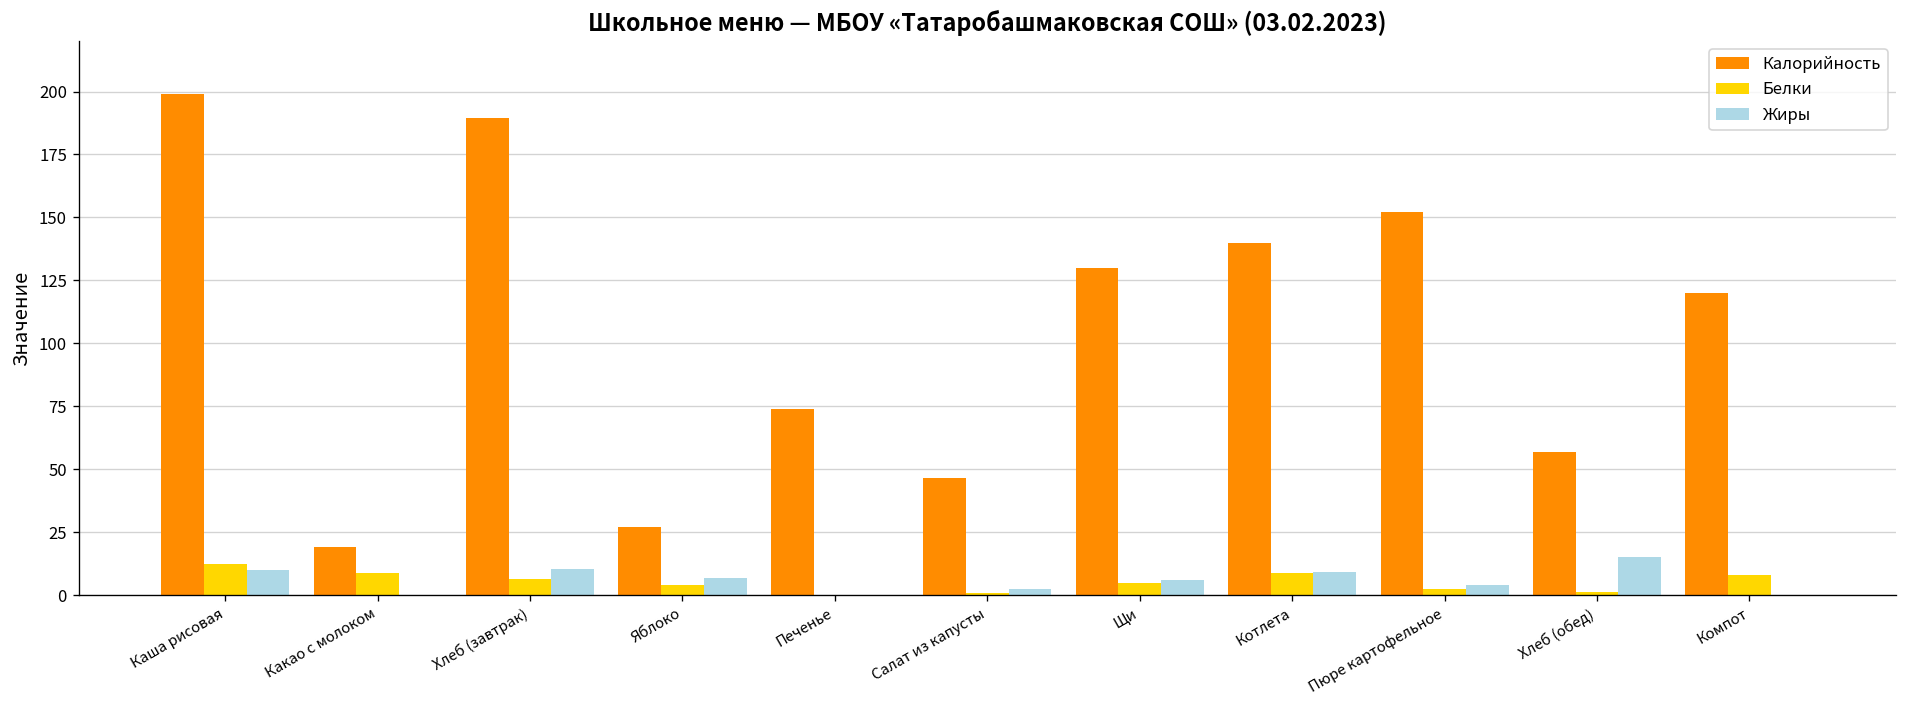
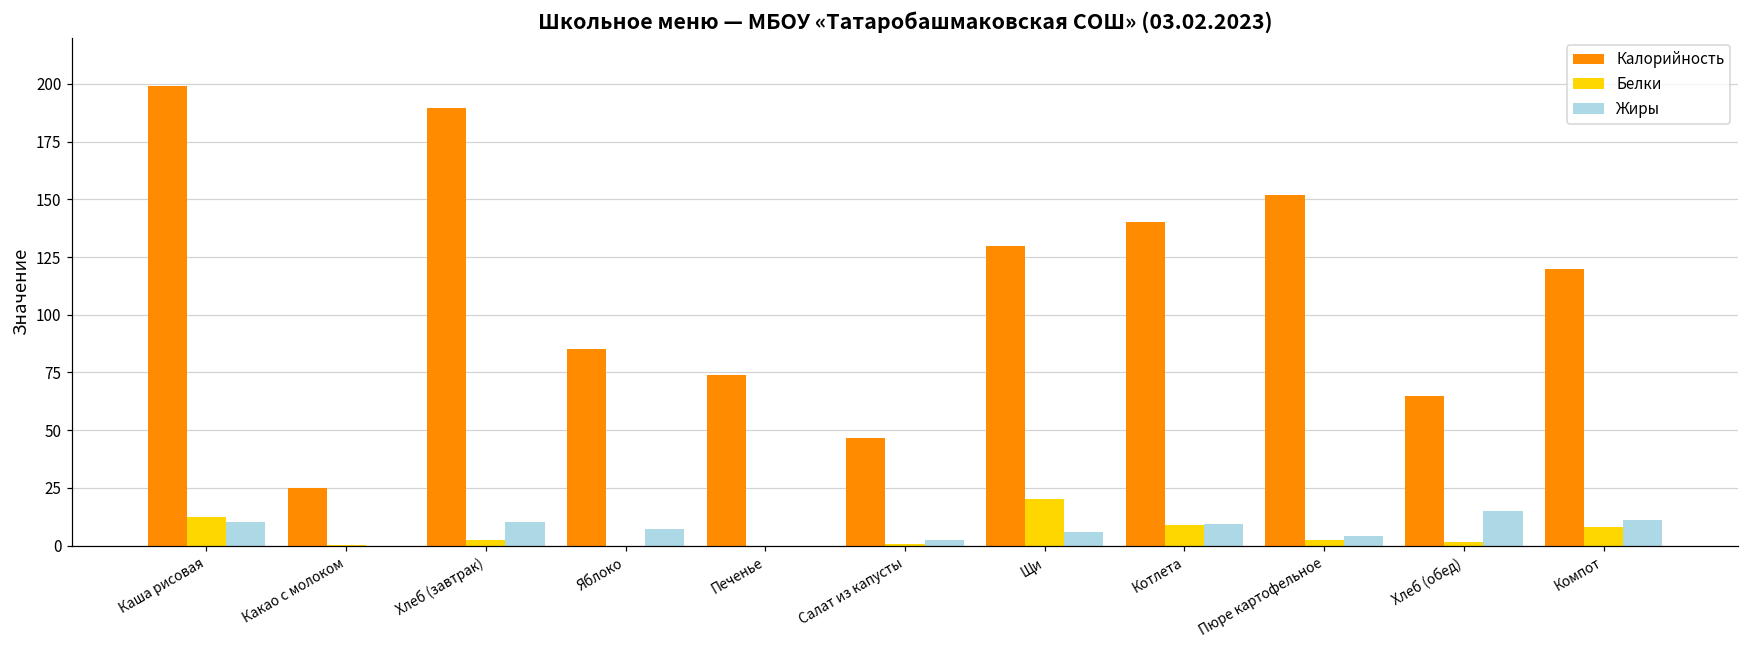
Калорийность, Какао с молоком: 19 -> 25
Белки, Какао с молоком: 9 -> 0
Белки, Хлеб (завтрак): 7 -> 3
Калорийность, Яблоко: 27 -> 85
Белки, Яблоко: 4 -> 0
Белки, Щи: 5 -> 20
Калорийность, Хлеб (обед): 57 -> 65
Жиры, Компот: 0 -> 11
